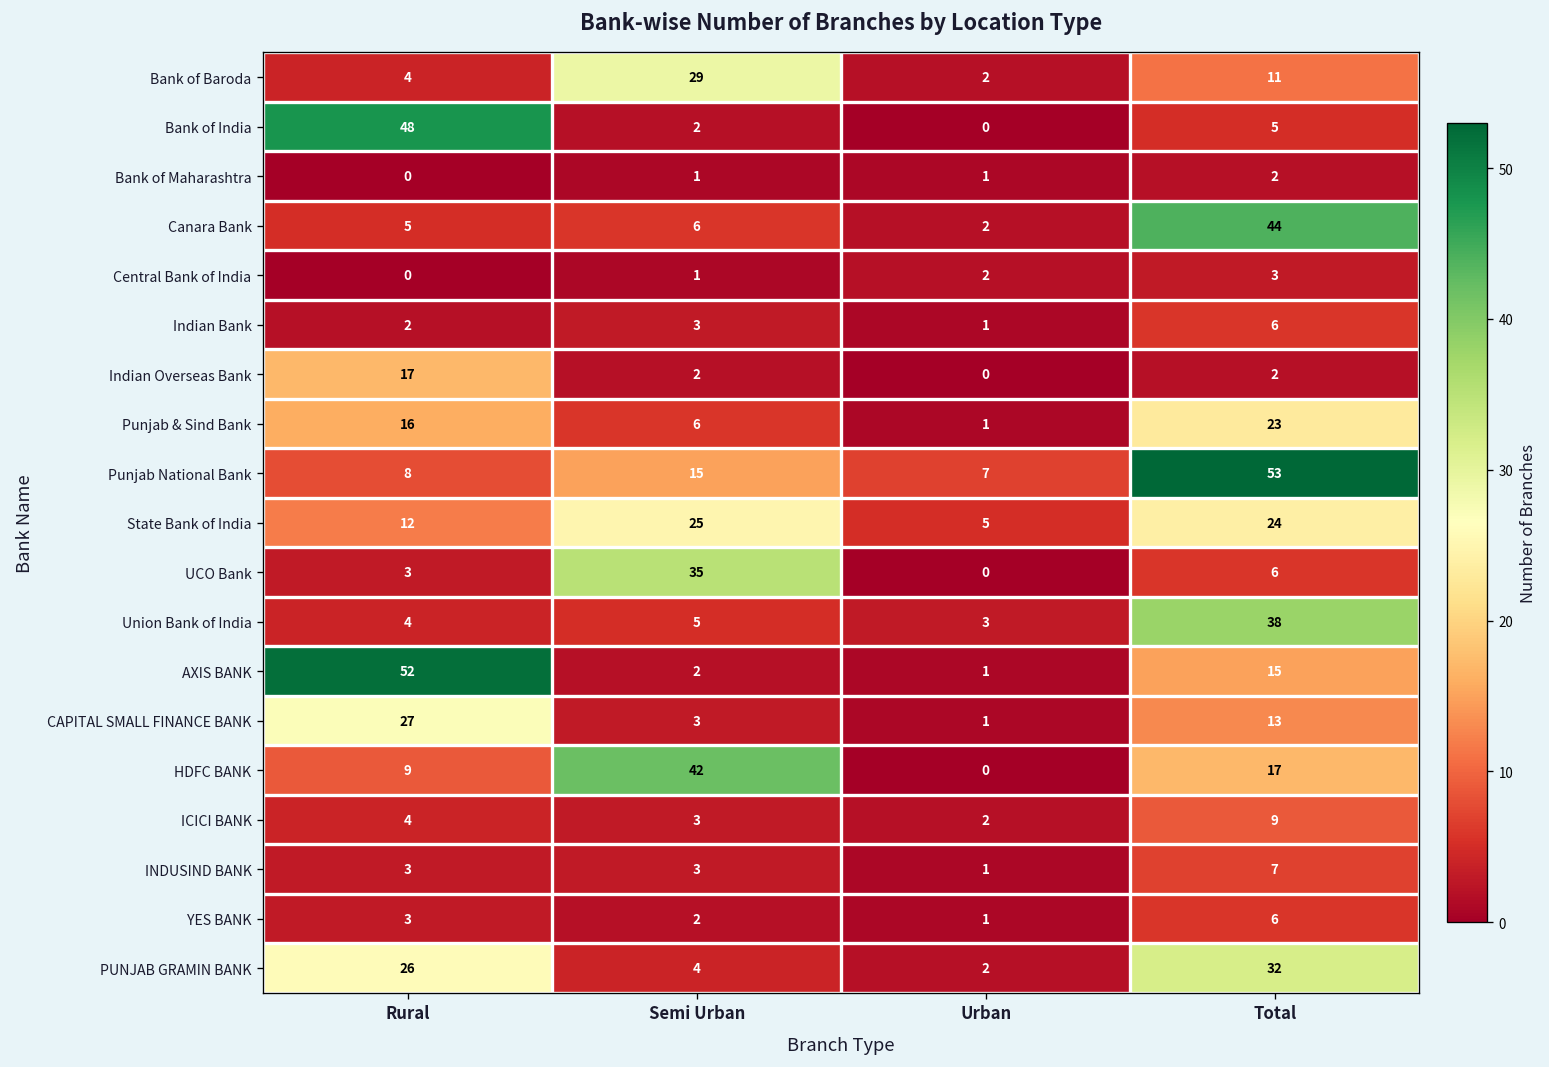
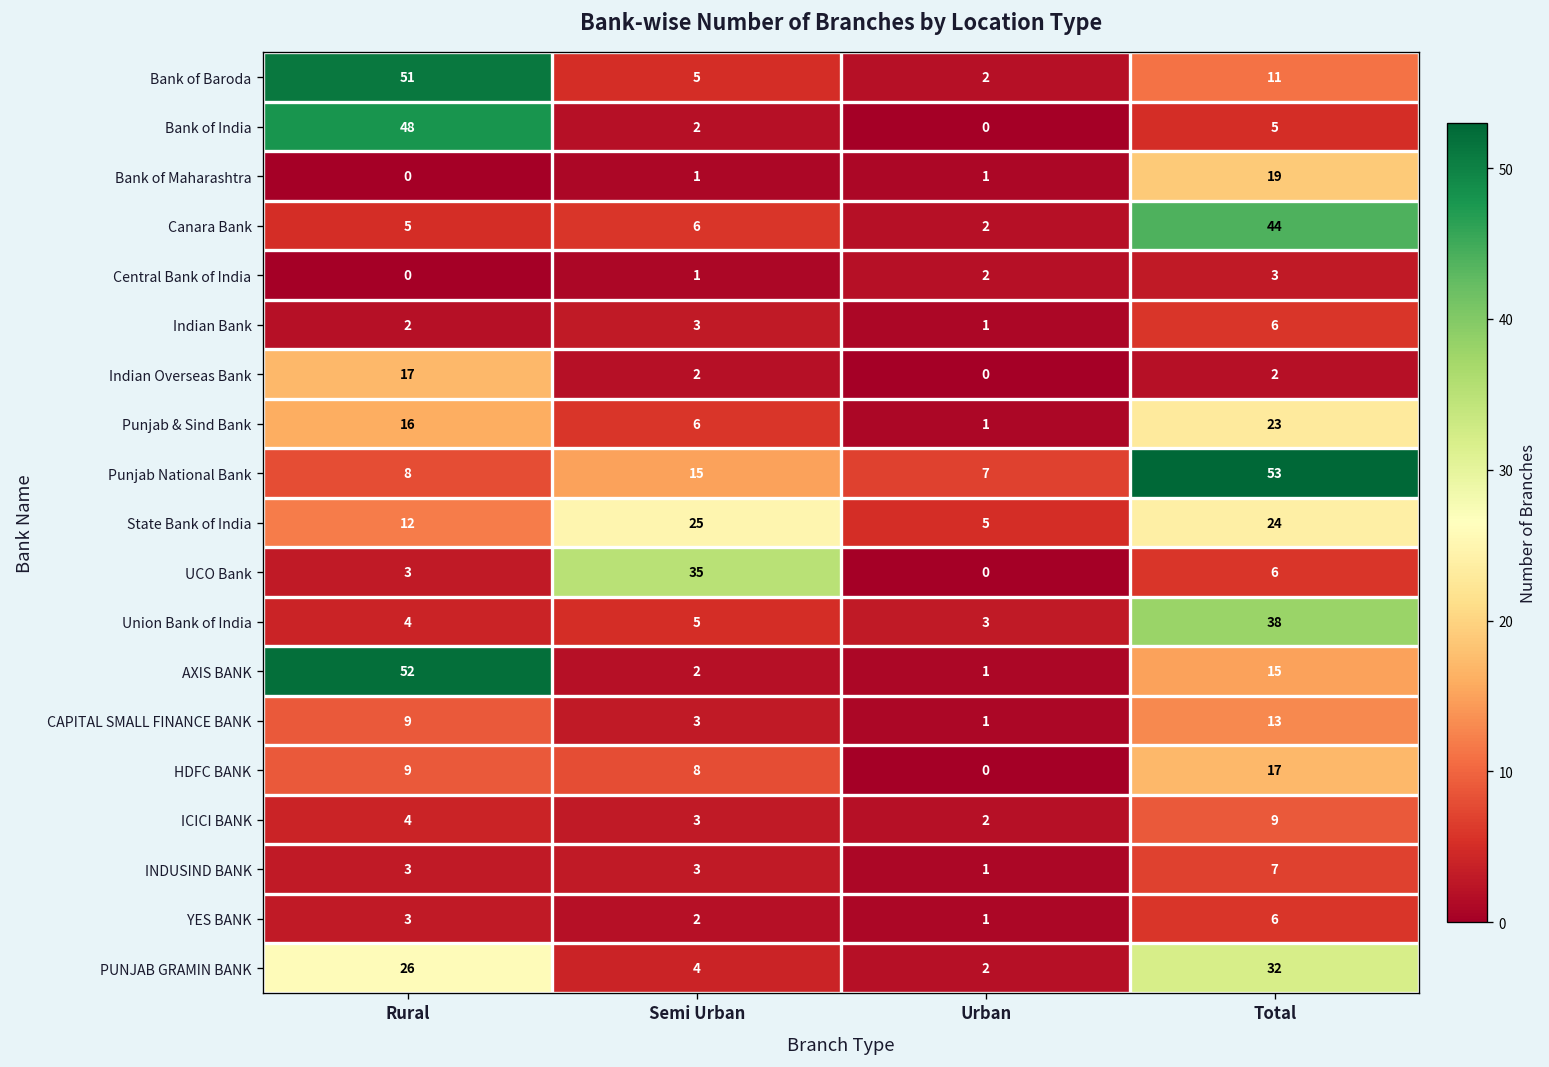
Bank of Baroda, Rural: 4 -> 51
Bank of Baroda, Semi Urban: 29 -> 5
Bank of Maharashtra, Total: 2 -> 19
CAPITAL SMALL FINANCE BANK, Rural: 27 -> 9
HDFC BANK, Semi Urban: 42 -> 8
